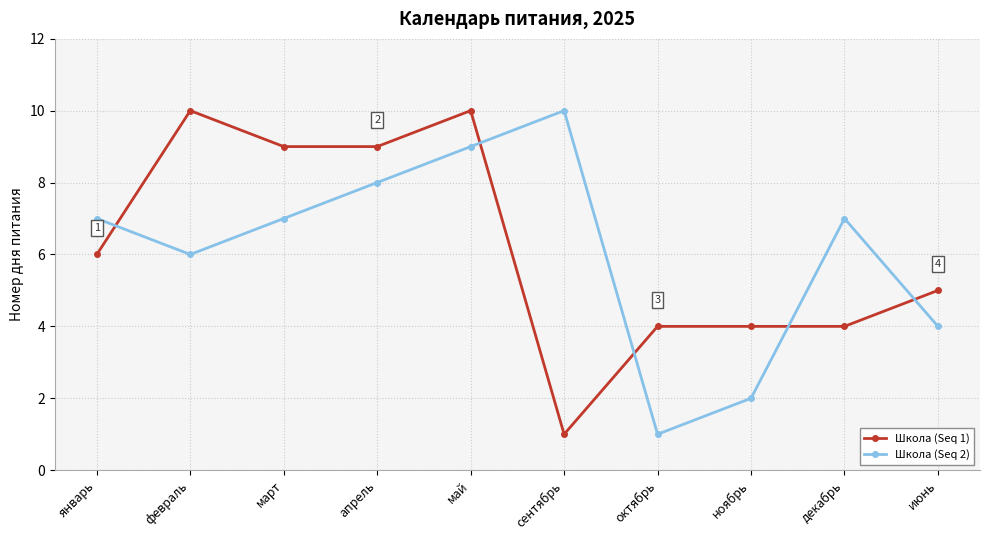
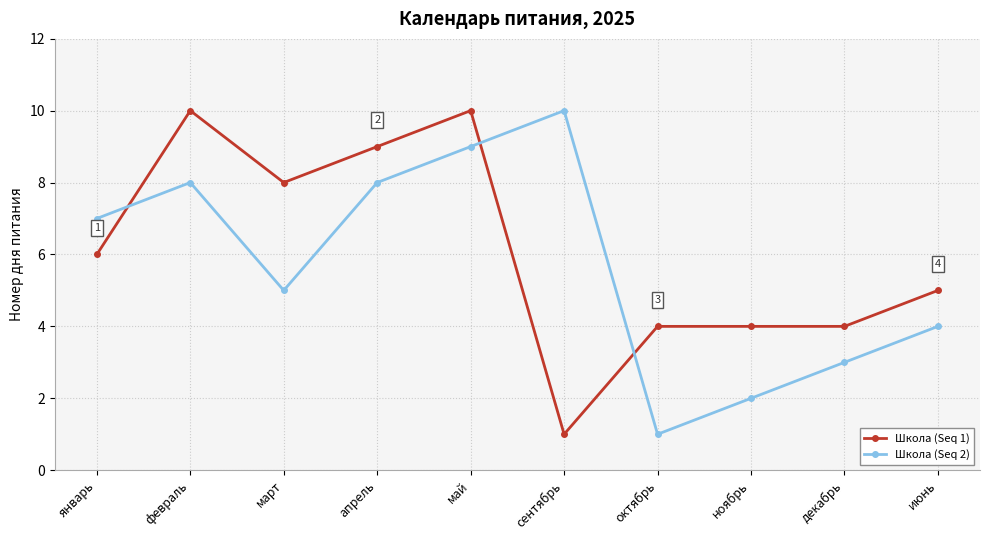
Школа (Seq 2), февраль: 6 -> 8
Школа (Seq 1), март: 9 -> 8
Школа (Seq 2), март: 7 -> 5
Школа (Seq 2), декабрь: 7 -> 3
